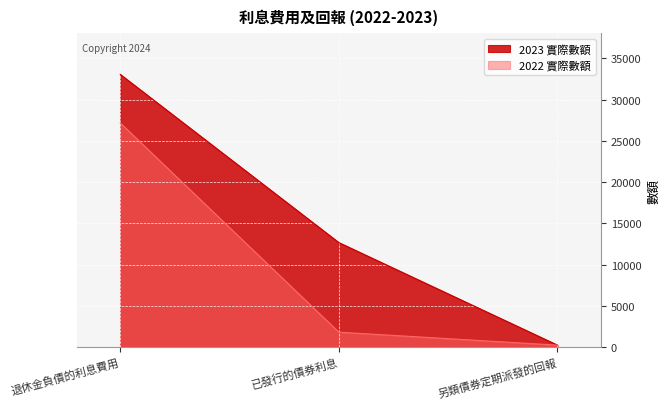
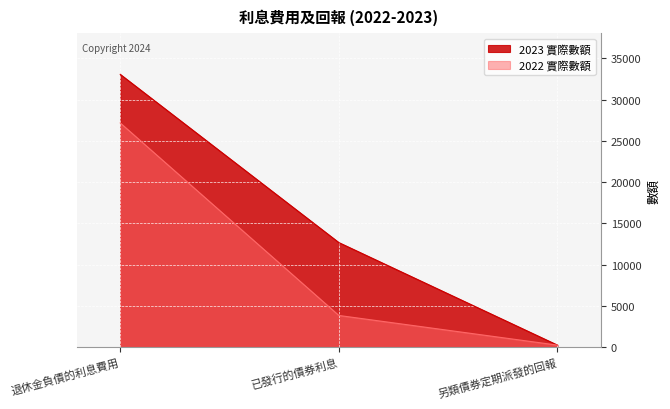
2022 實際數額, 已發行的債券利息: 2000 -> 4000
